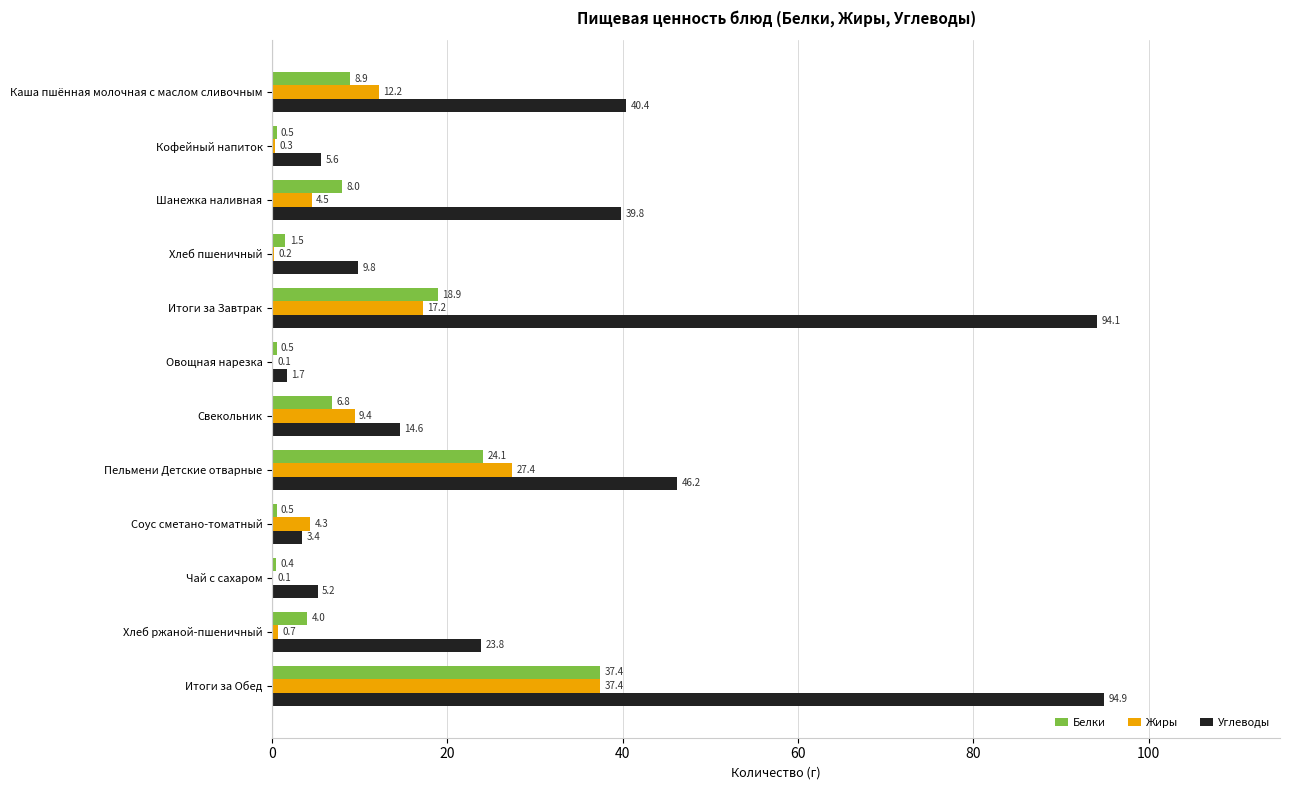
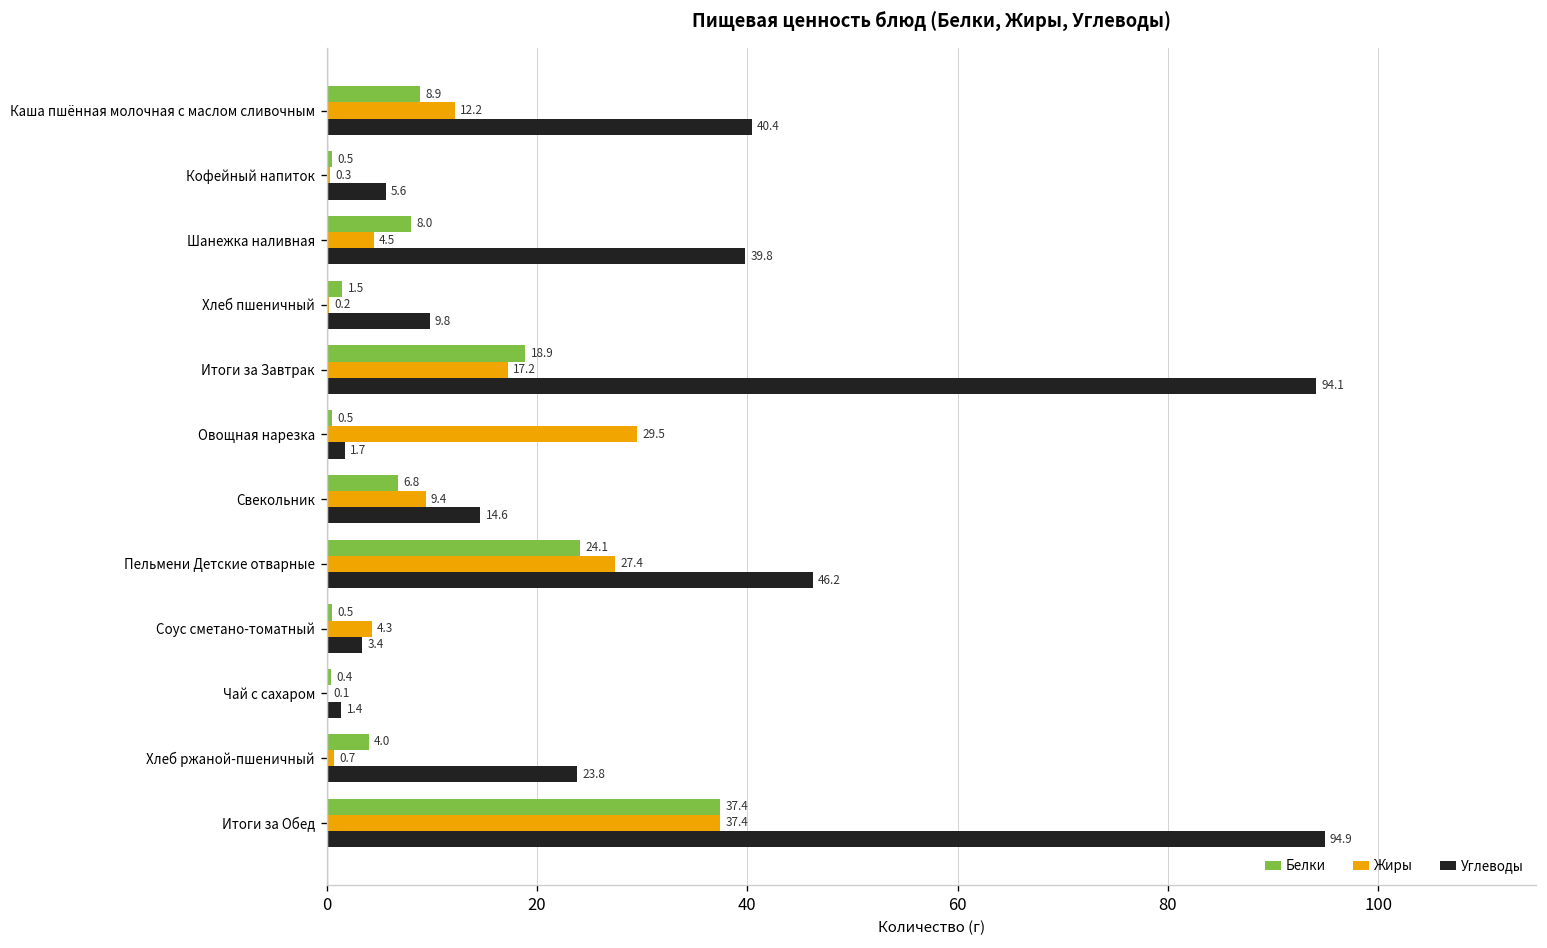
Жиры, Овощная нарезка: 0.1 -> 29.5
Углеводы, Чай с сахаром: 5.2 -> 1.4
